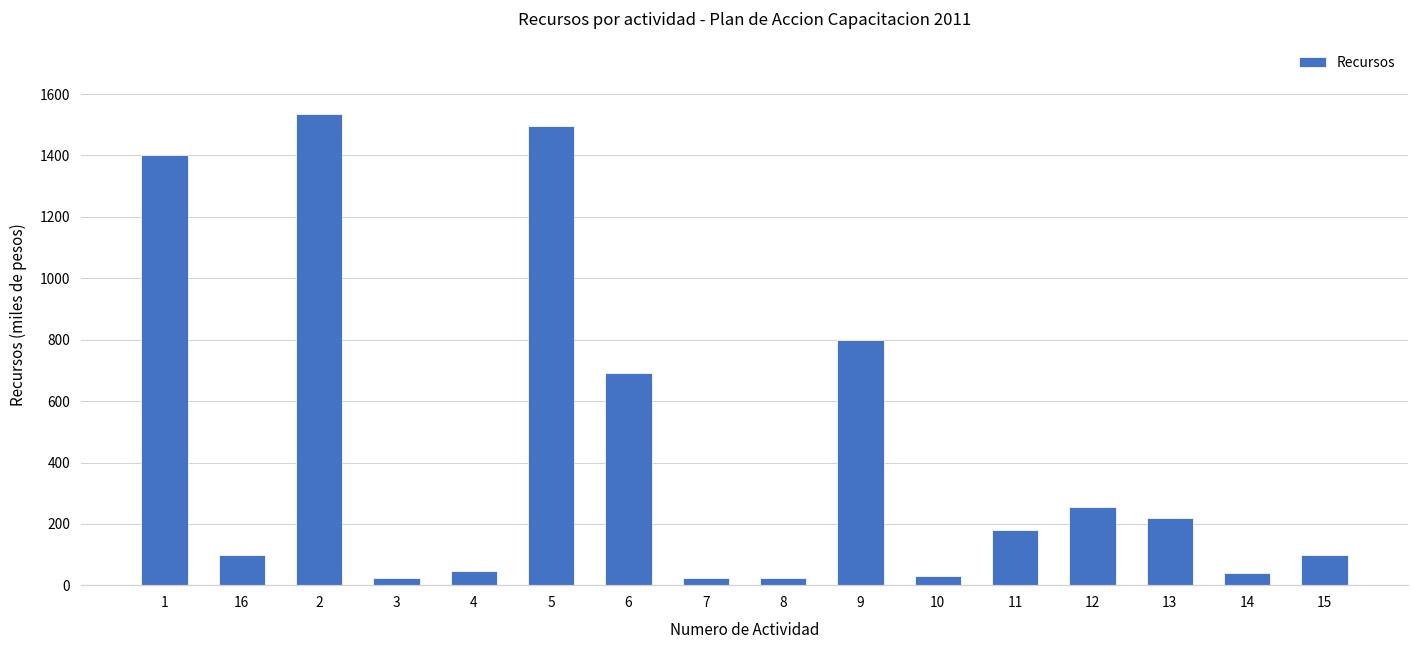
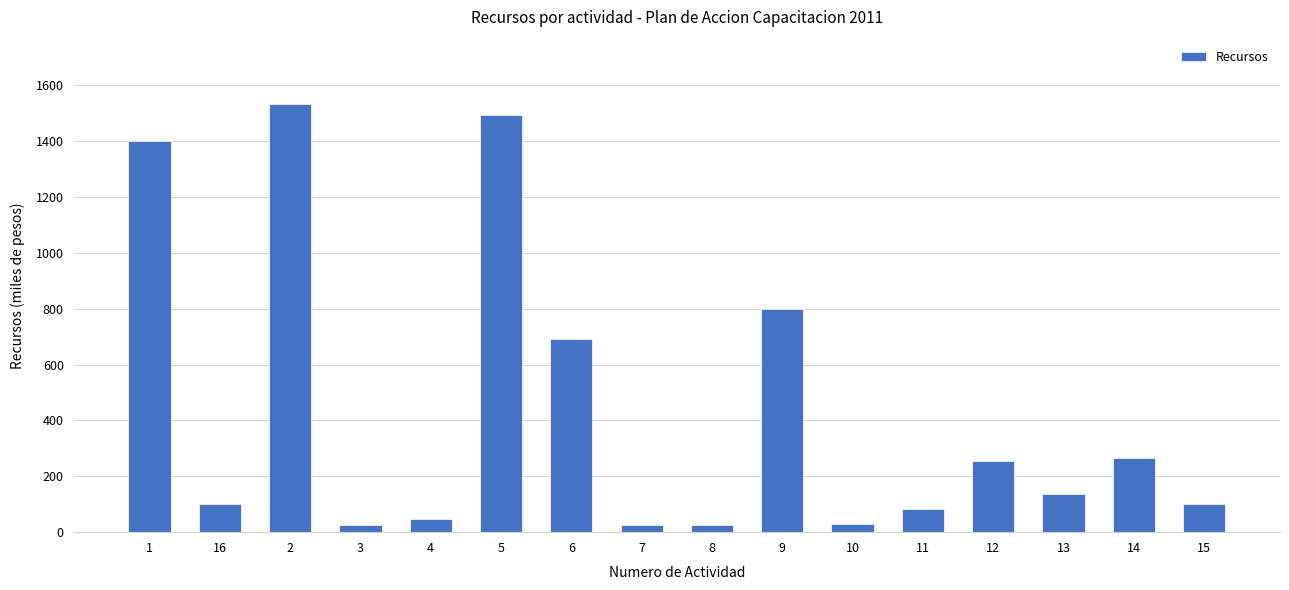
11: 180 -> 80
13: 220 -> 140
14: 40 -> 270
